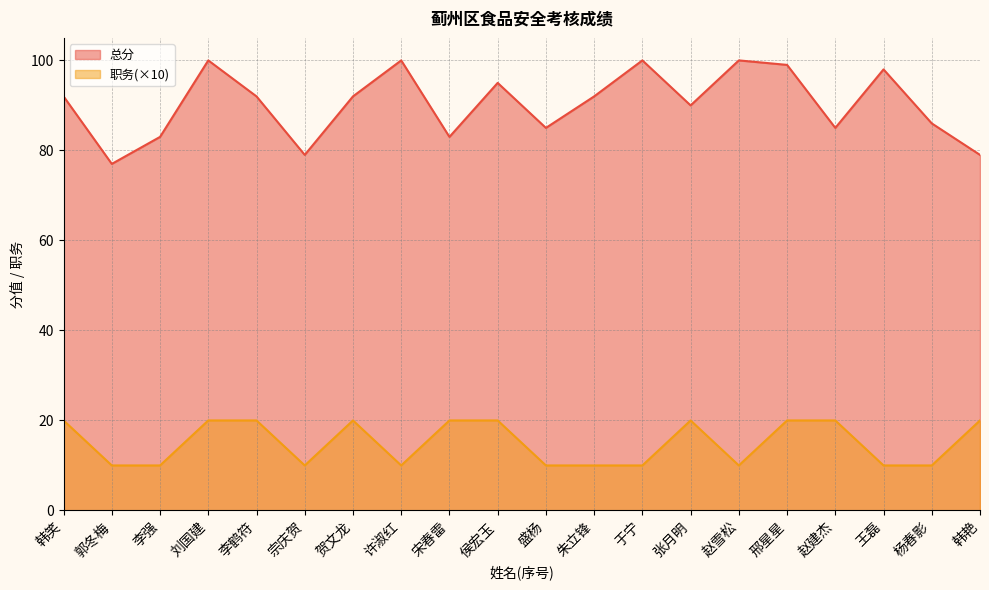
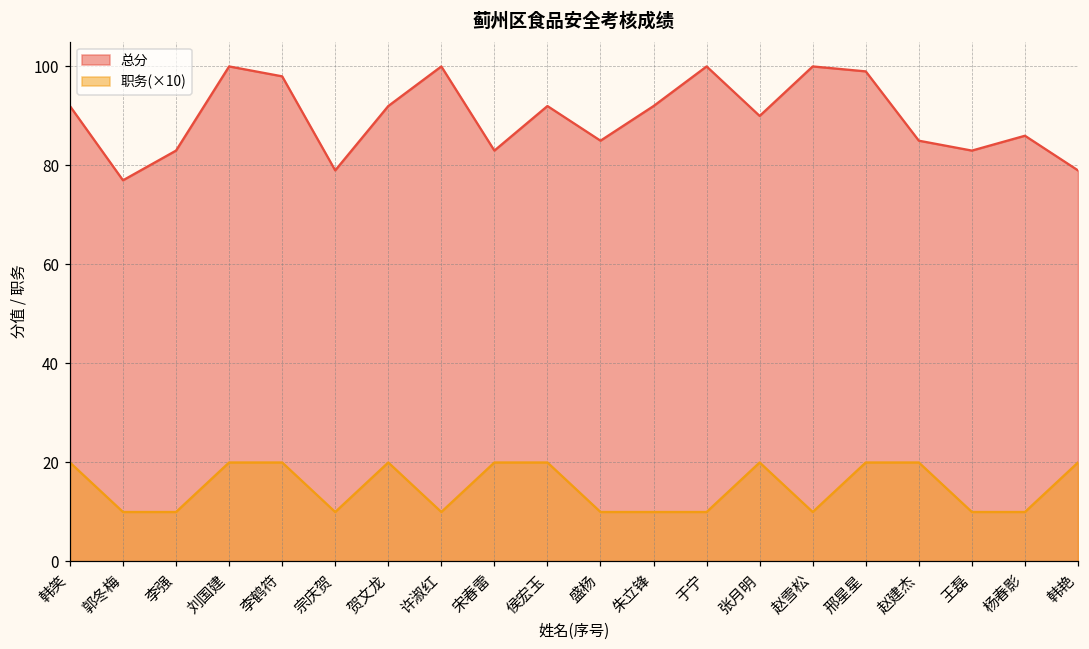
总分, 李鹤符: 92 -> 98
总分, 侯宏玉: 95 -> 92
总分, 王磊: 98 -> 83
